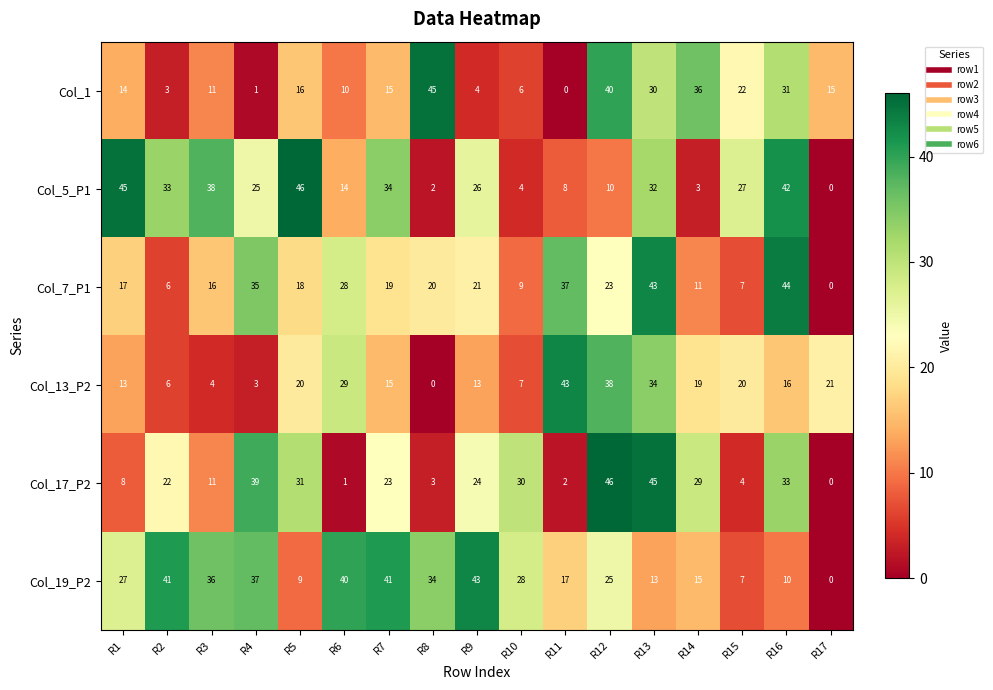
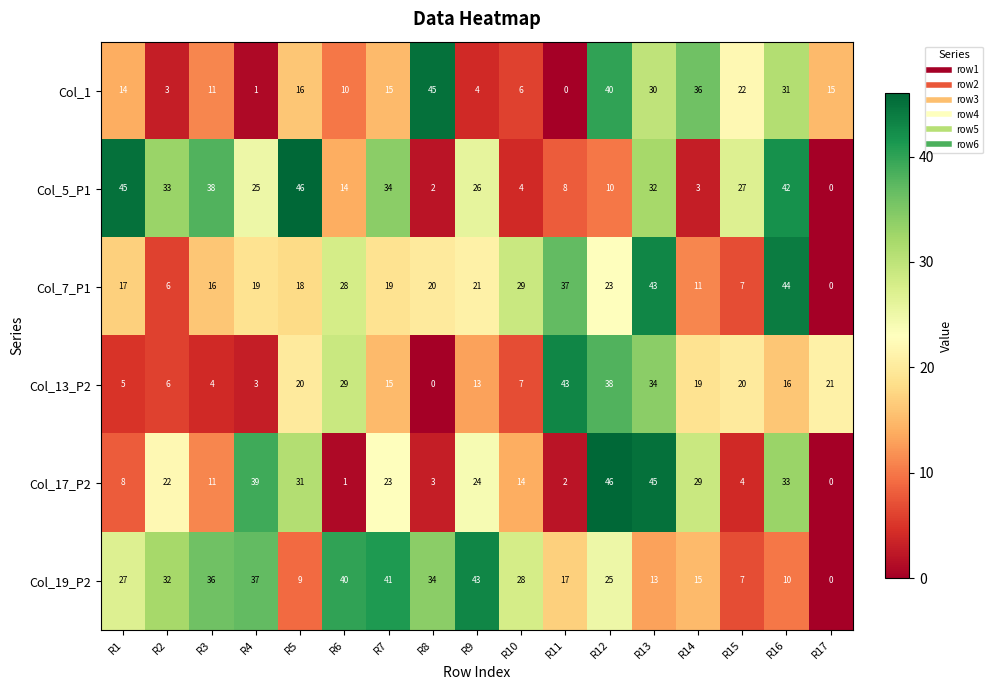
Col_7_P1, R4: 35 -> 19
Col_7_P1, R10: 9 -> 29
Col_13_P2, R1: 13 -> 5
Col_17_P2, R10: 30 -> 14
Col_19_P2, R2: 41 -> 32
